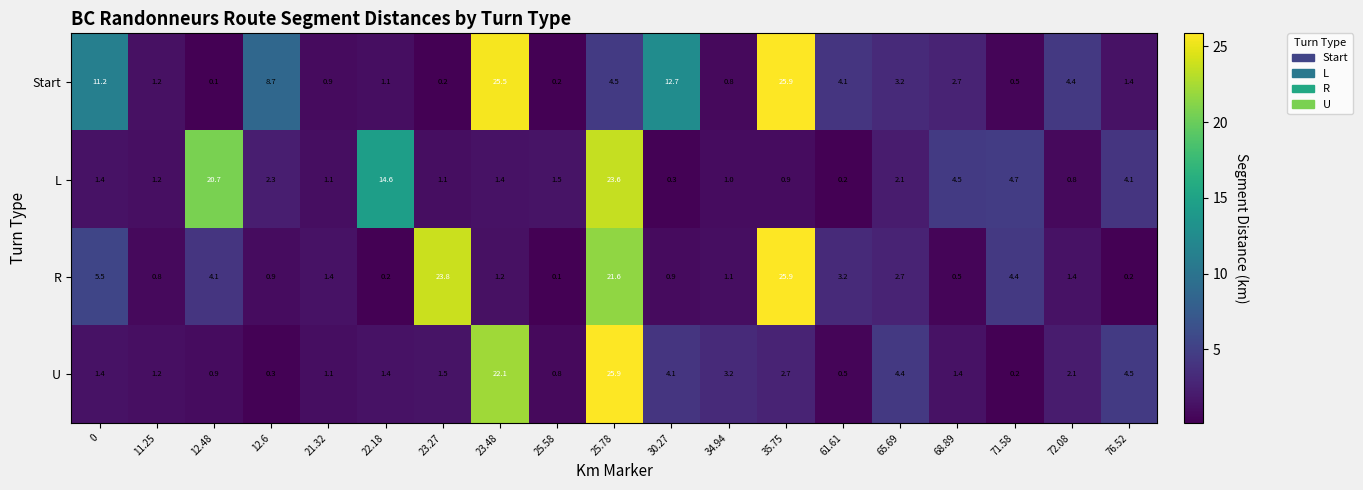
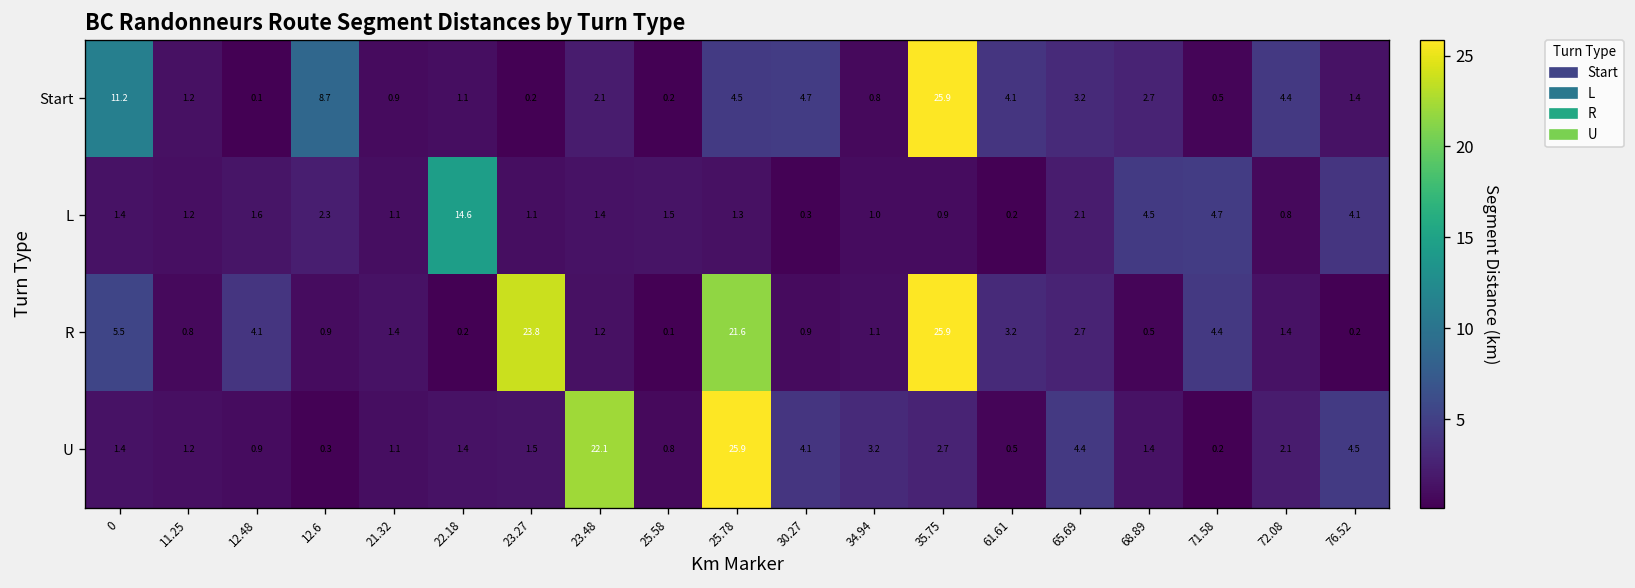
Start, 23.48: 25.5 -> 2.1
Start, 30.27: 12.7 -> 4.7
L, 12.48: 20.7 -> 1.6
L, 25.78: 23.6 -> 1.3
